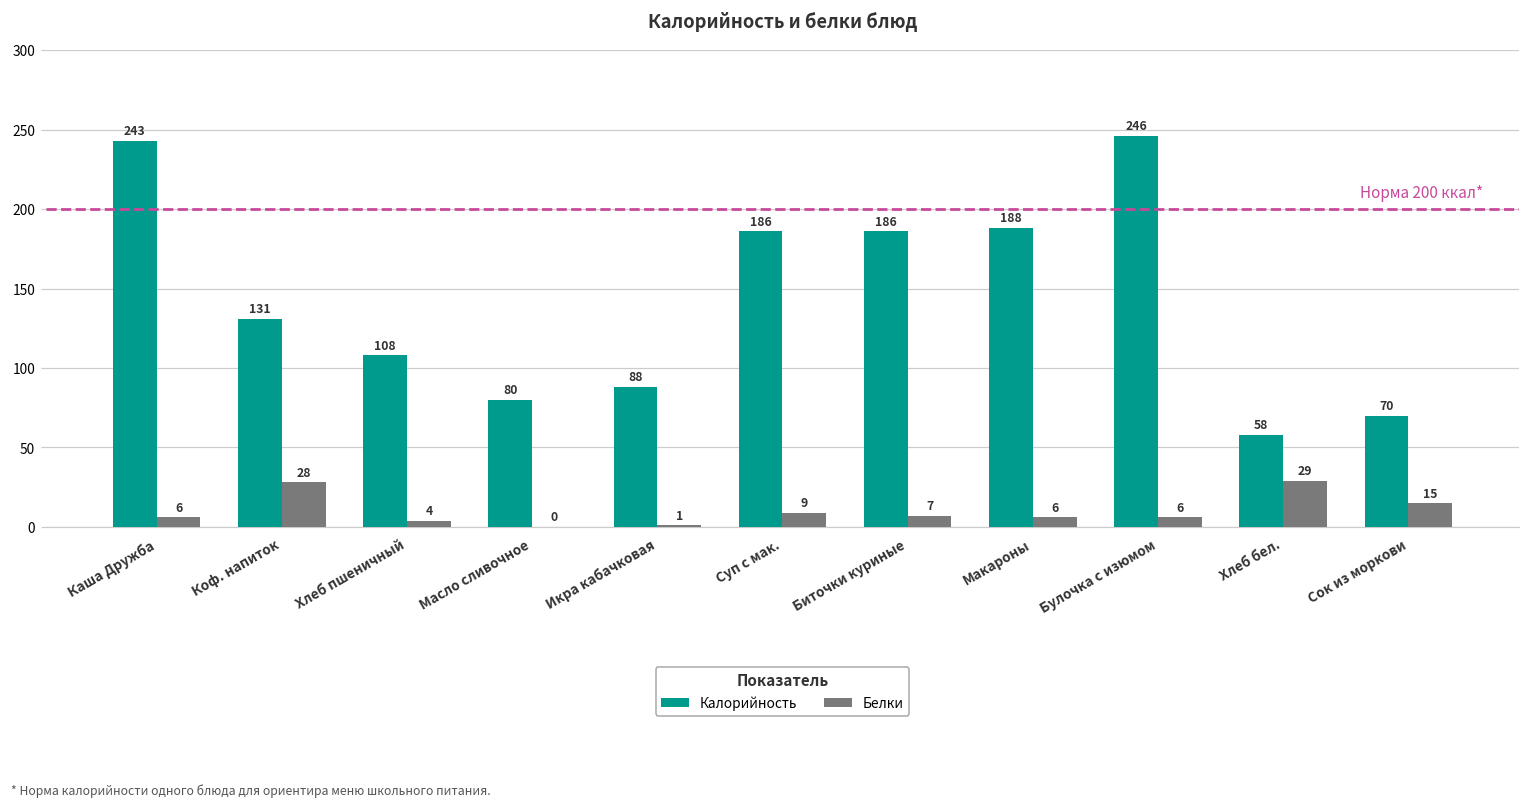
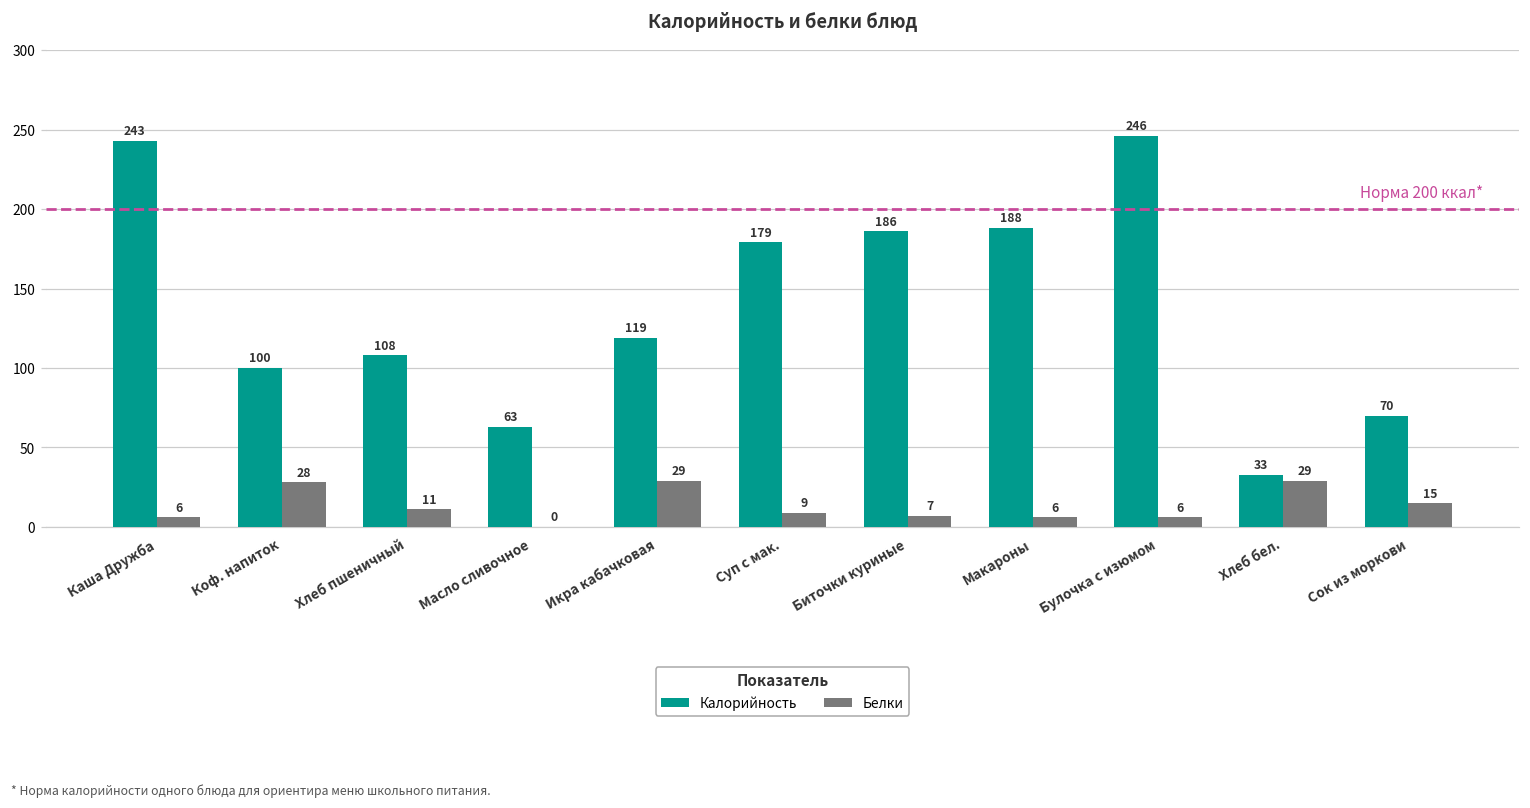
Калорийность, Коф. напиток: 131 -> 100
Белки, Хлеб пшеничный: 4 -> 11
Калорийность, Масло сливочное: 80 -> 63
Калорийность, Икра кабачковая: 88 -> 119
Белки, Икра кабачковая: 1 -> 29
Калорийность, Суп с мак.: 186 -> 179
Калорийность, Хлеб бел.: 58 -> 33
